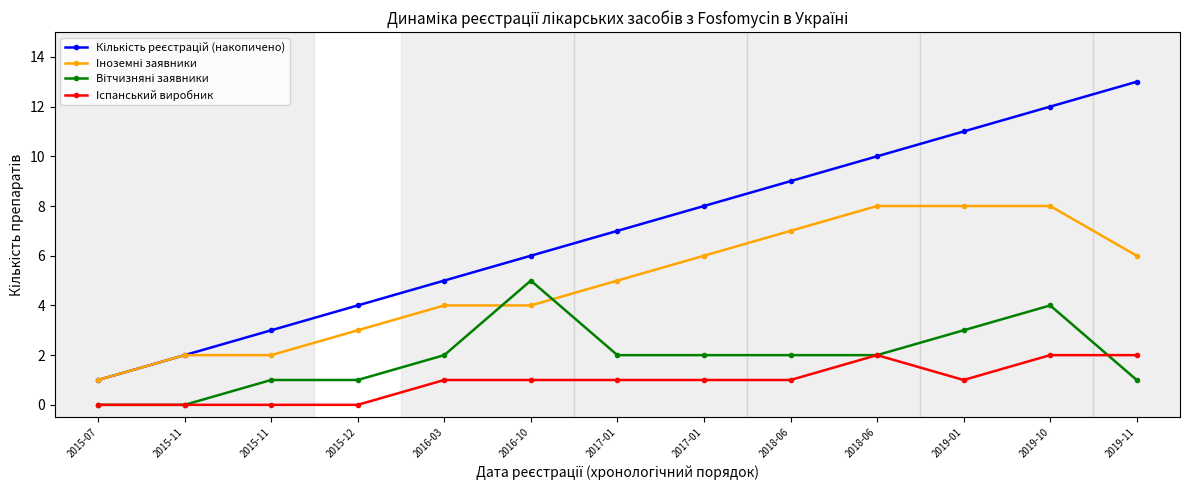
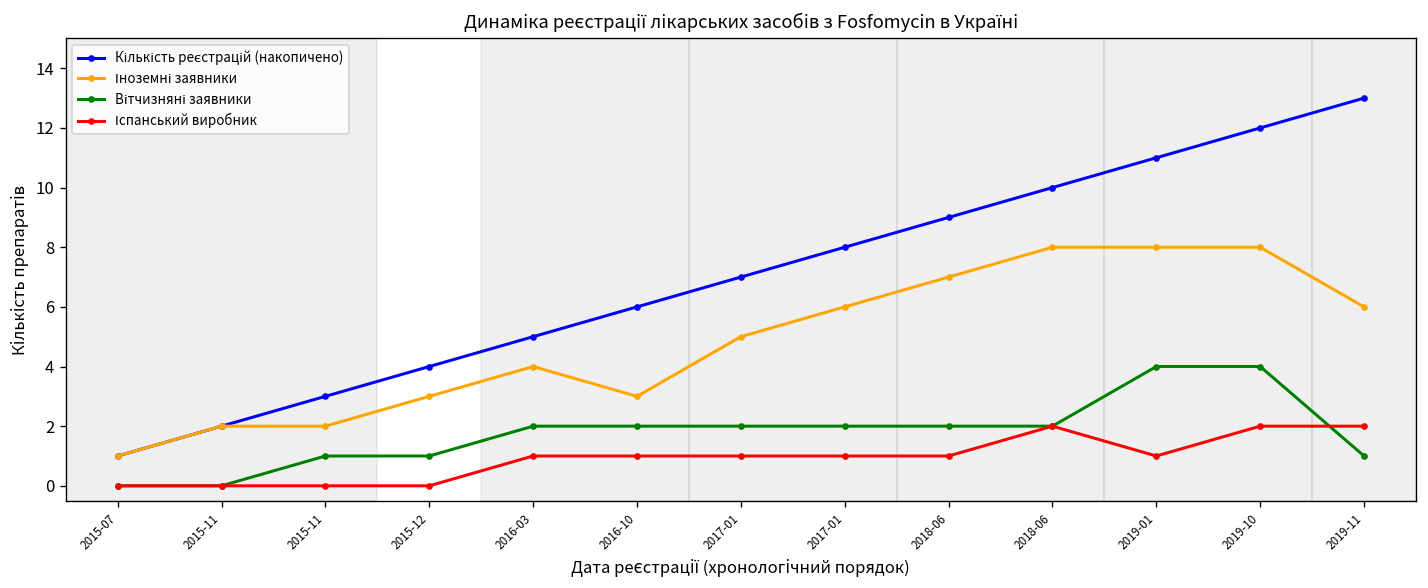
Іноземні заявники, 2016-10: 4 -> 3
Вітчизняні заявники, 2016-10: 5 -> 2
Вітчизняні заявники, 2019-01: 3 -> 4
